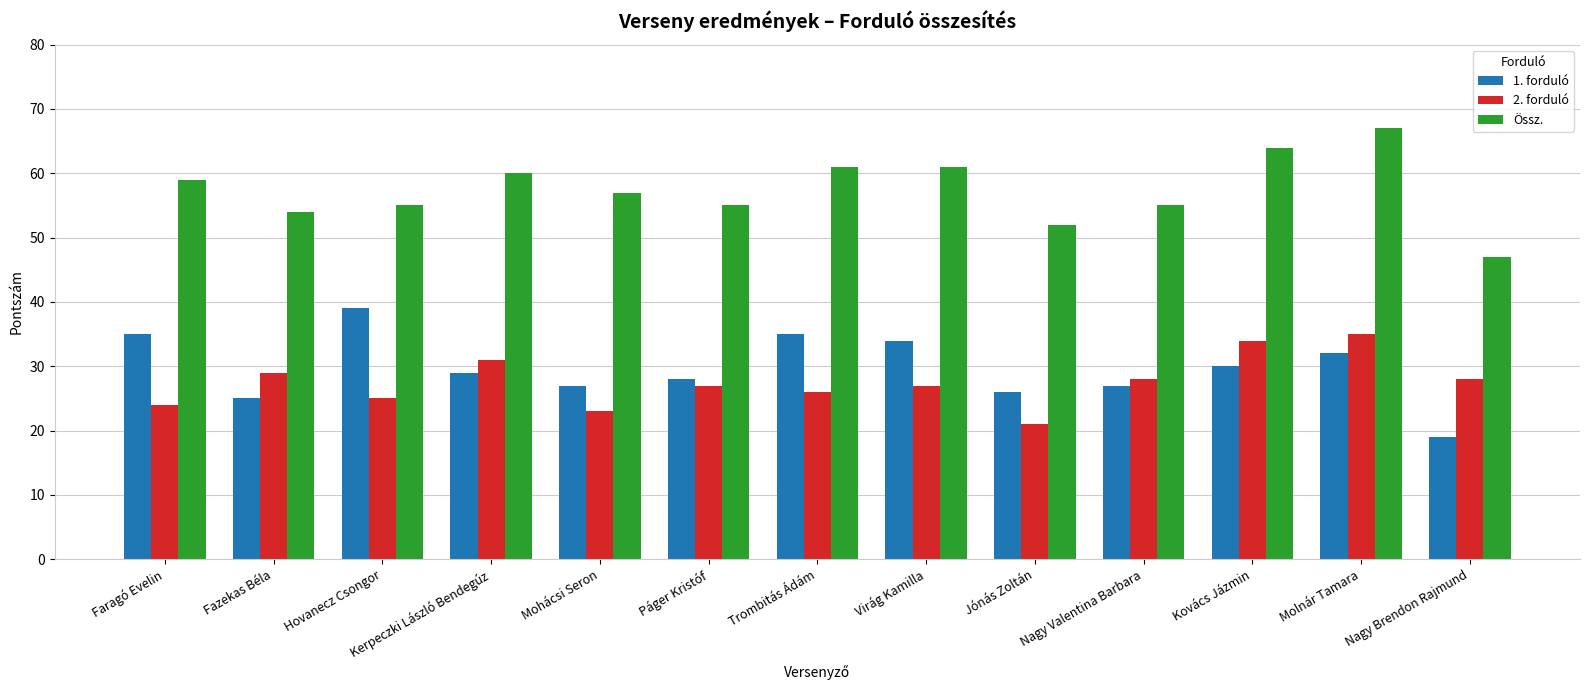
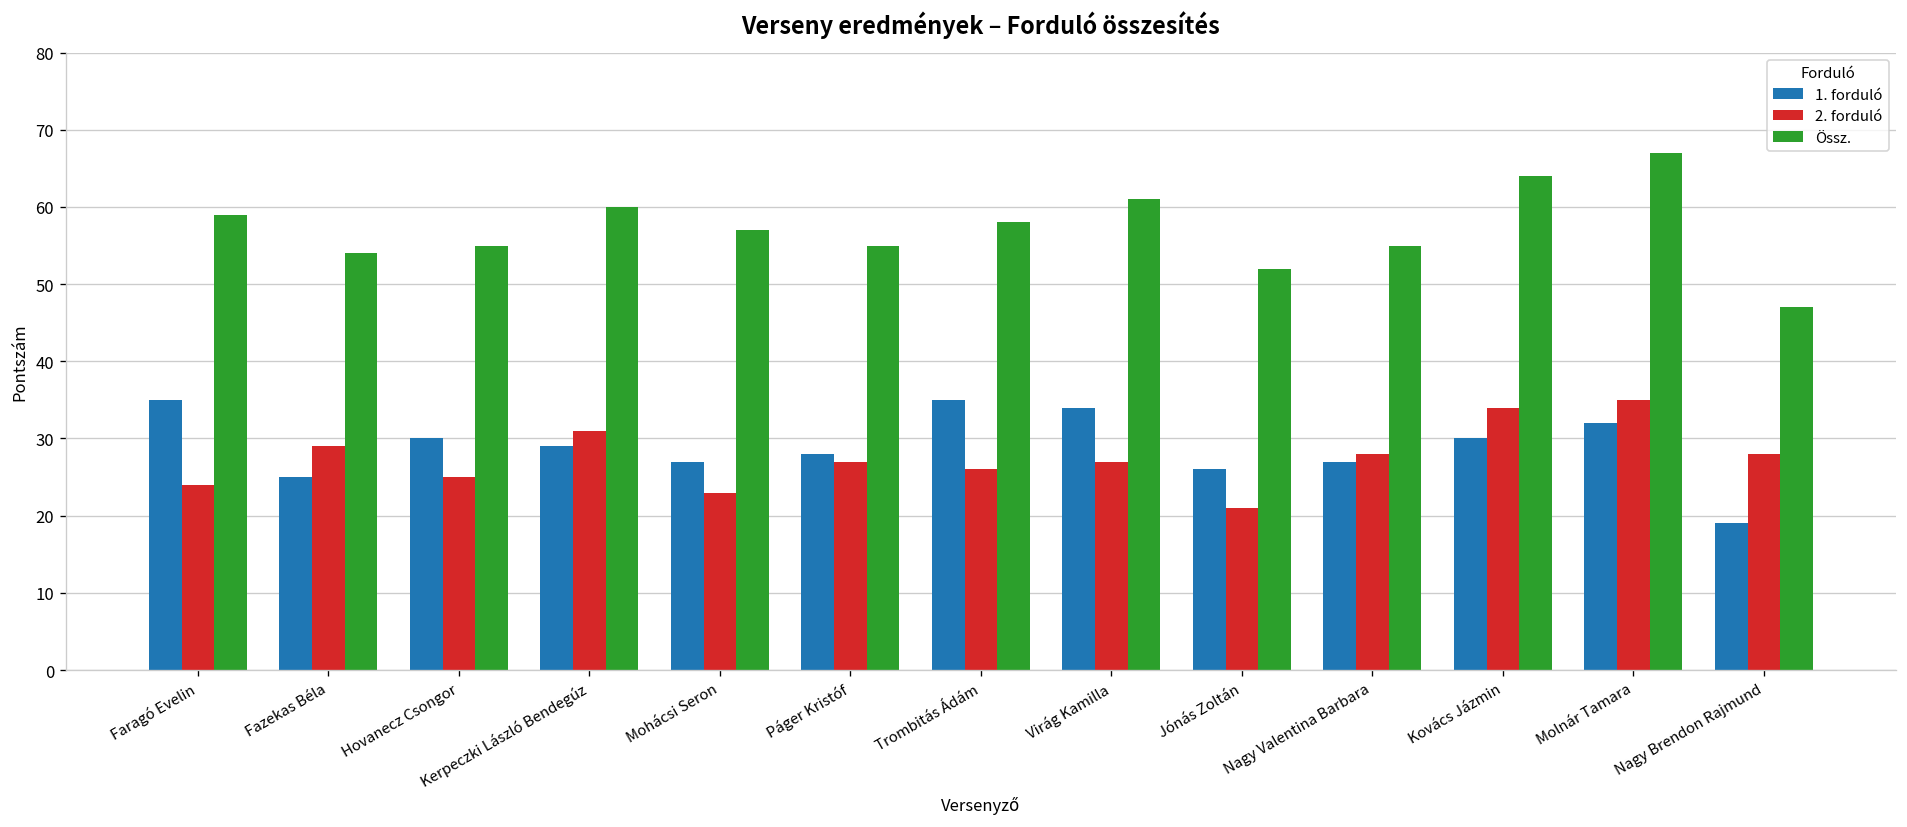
1. forduló, Hovanecz Csongor: 39 -> 30
Össz., Trombitás Ádám: 61 -> 58
